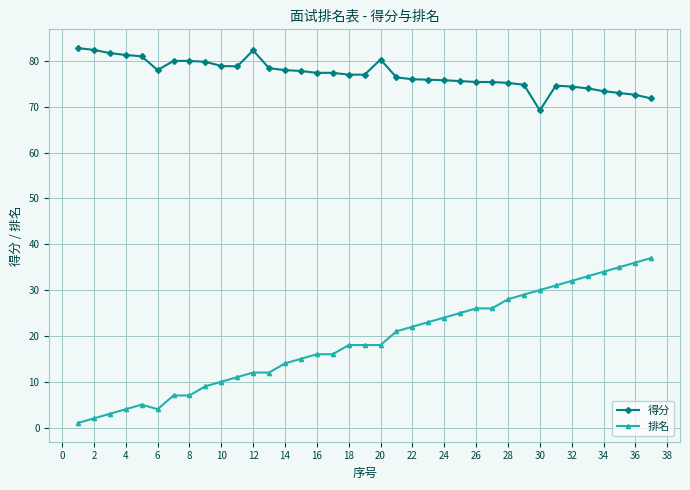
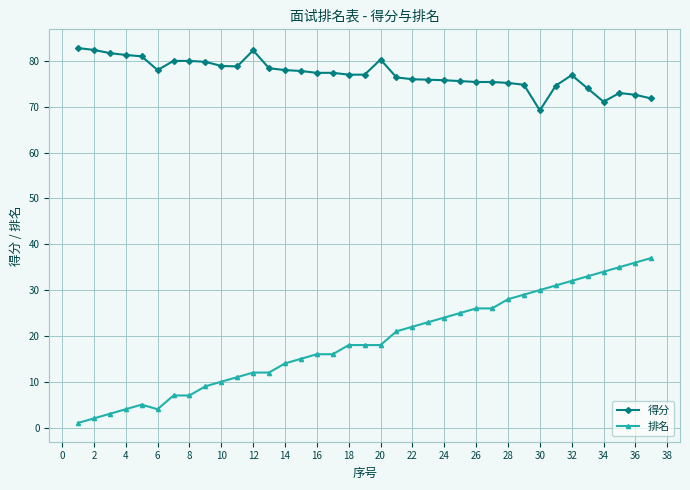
得分, 32: 74 -> 77
得分, 34: 73 -> 71
